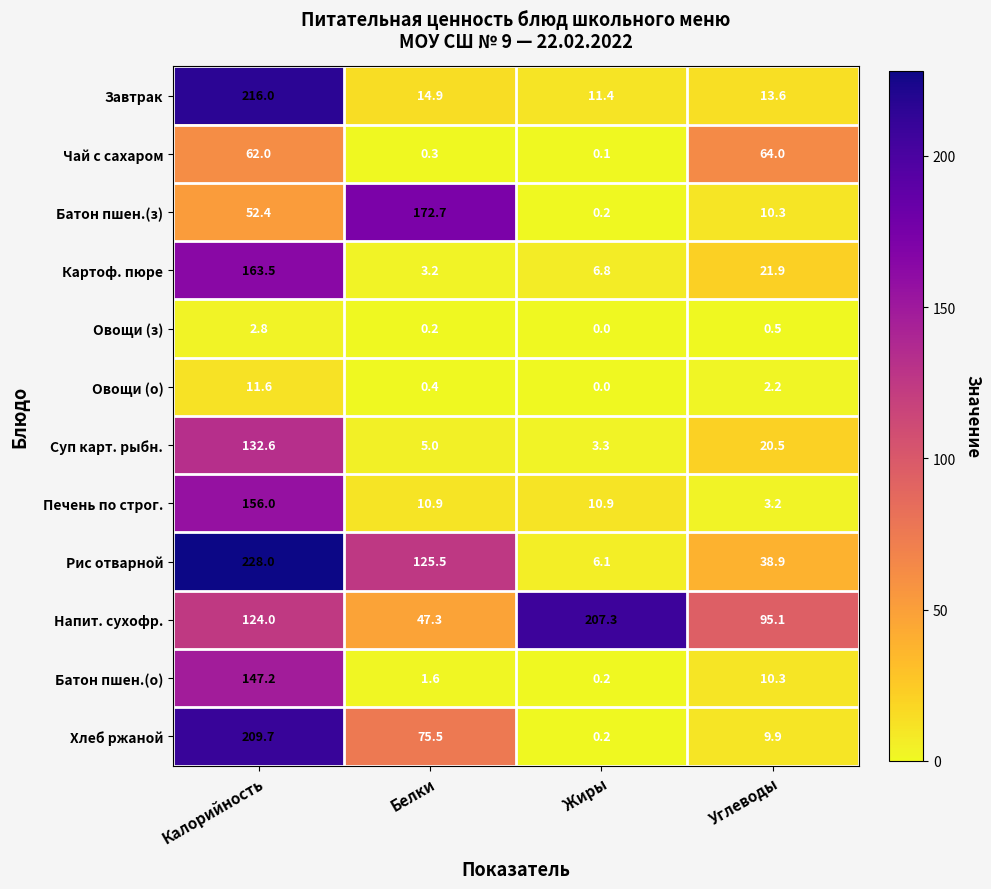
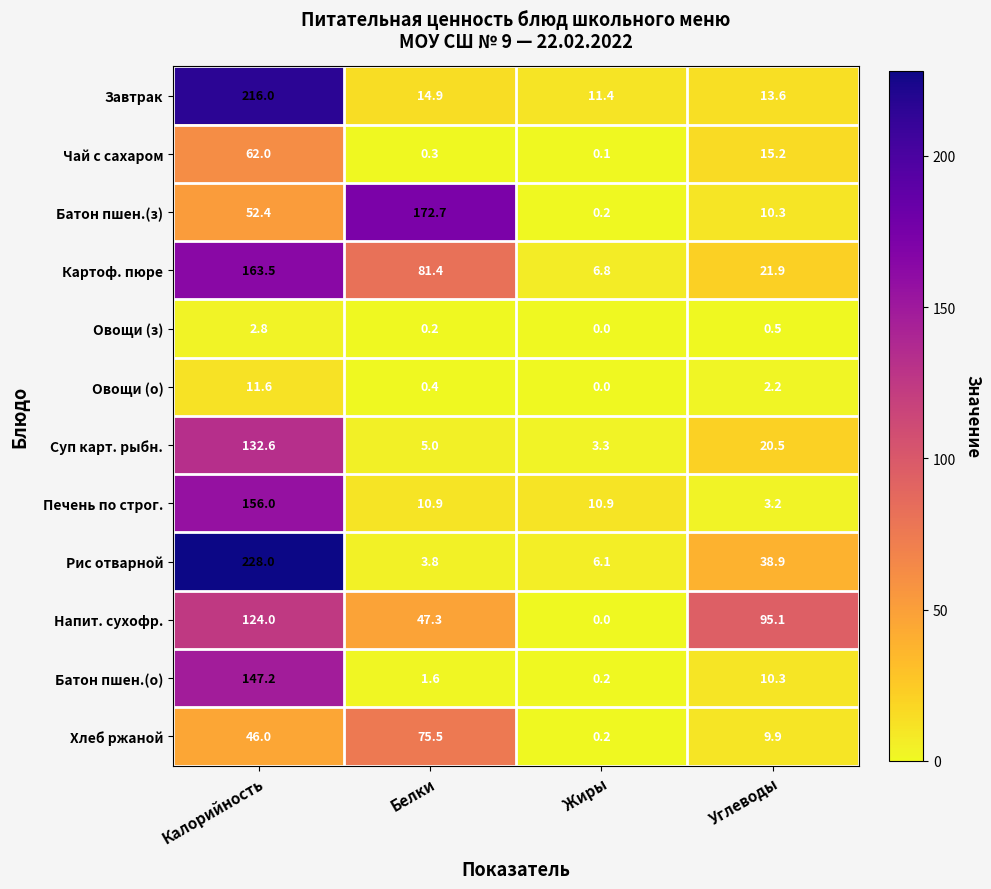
Чай с сахаром, Углеводы: 64.0 -> 15.2
Картоф. пюре, Белки: 3.2 -> 81.4
Рис отварной, Белки: 125.5 -> 3.8
Напит. сухофр., Жиры: 207.3 -> 0.0
Хлеб ржаной, Калорийность: 209.7 -> 46.0
